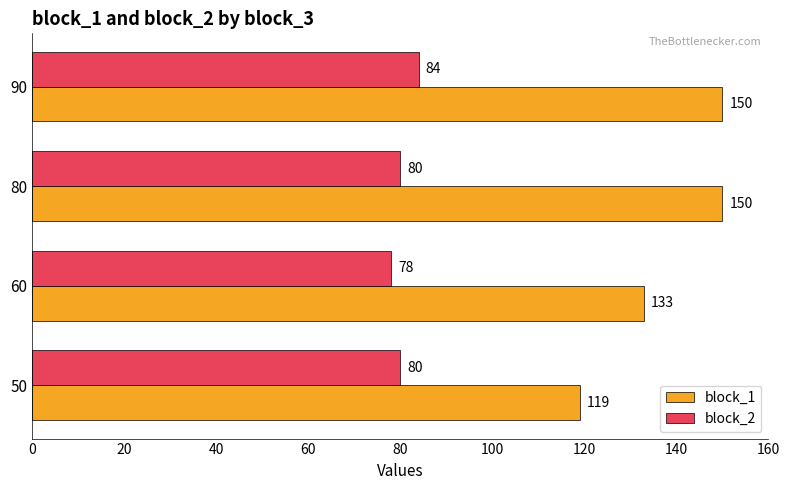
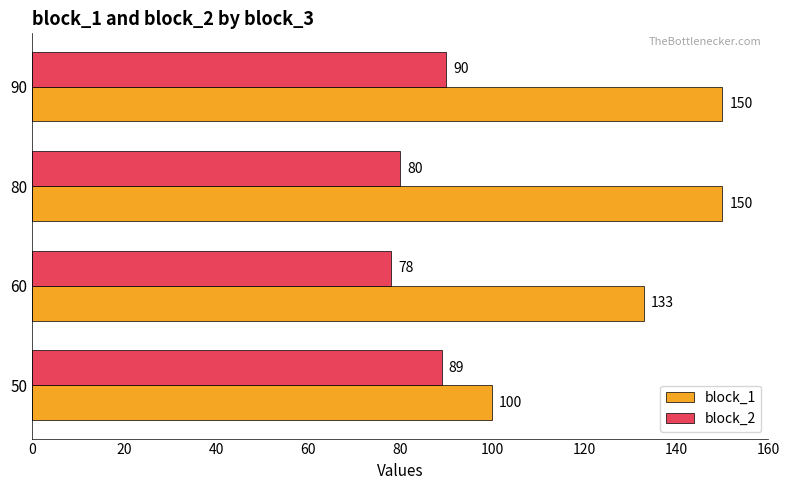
block_2, 90: 84 -> 90
block_2, 50: 80 -> 89
block_1, 50: 119 -> 100
